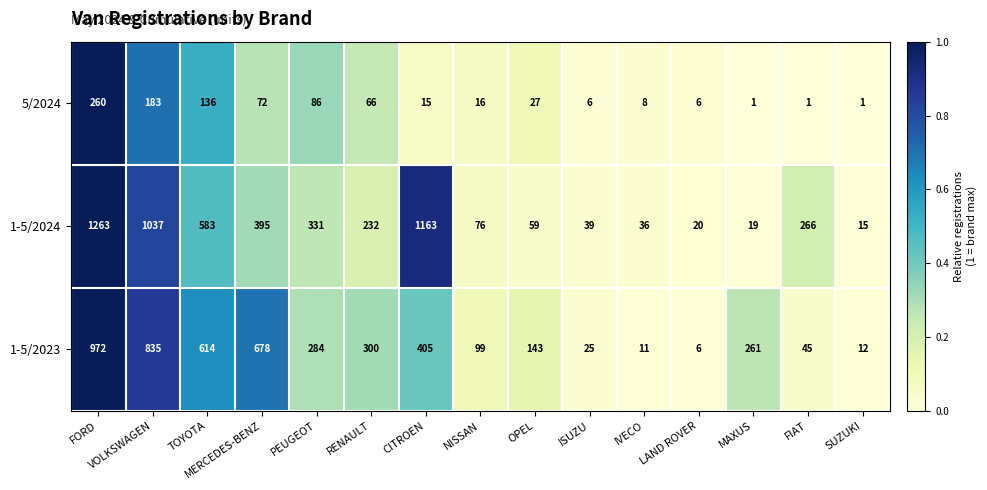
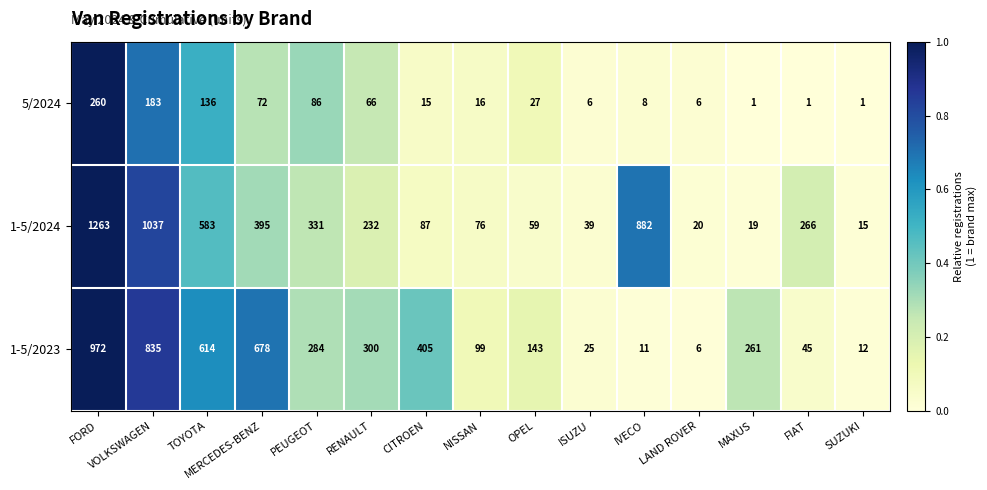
1-5/2024, CITROEN: 1163 -> 87
1-5/2024, IVECO: 36 -> 882
